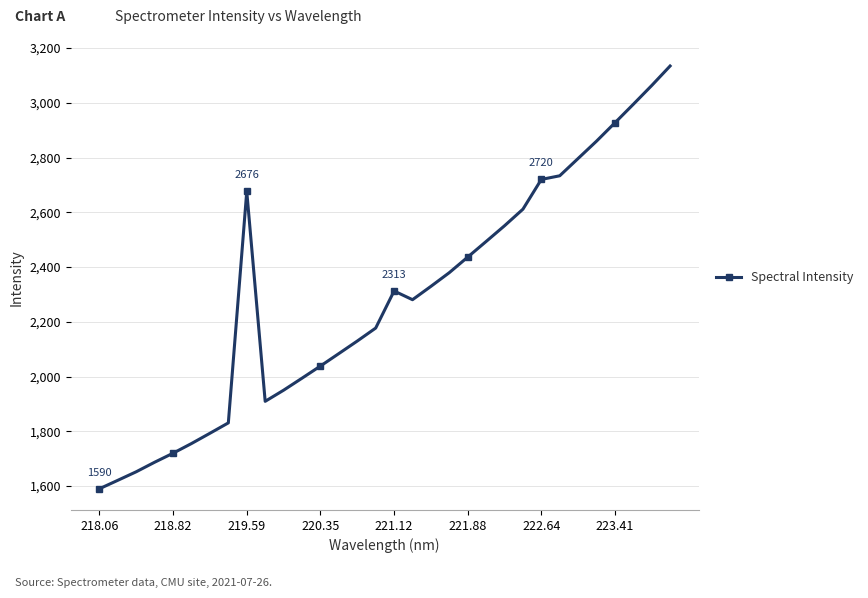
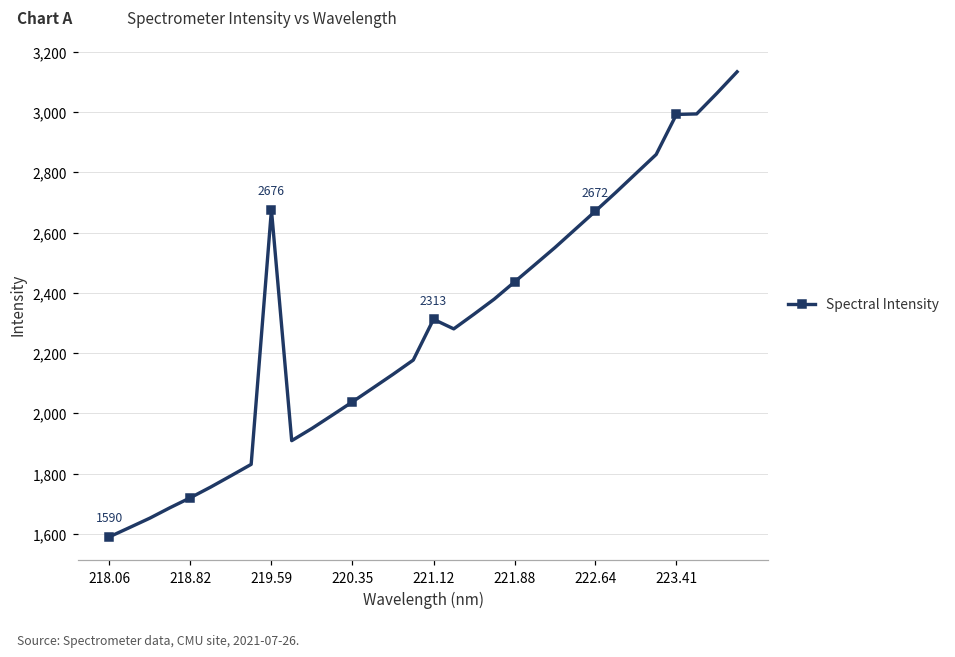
222.64: 2720 -> 2672
223.41: 2,930 -> 2,990
